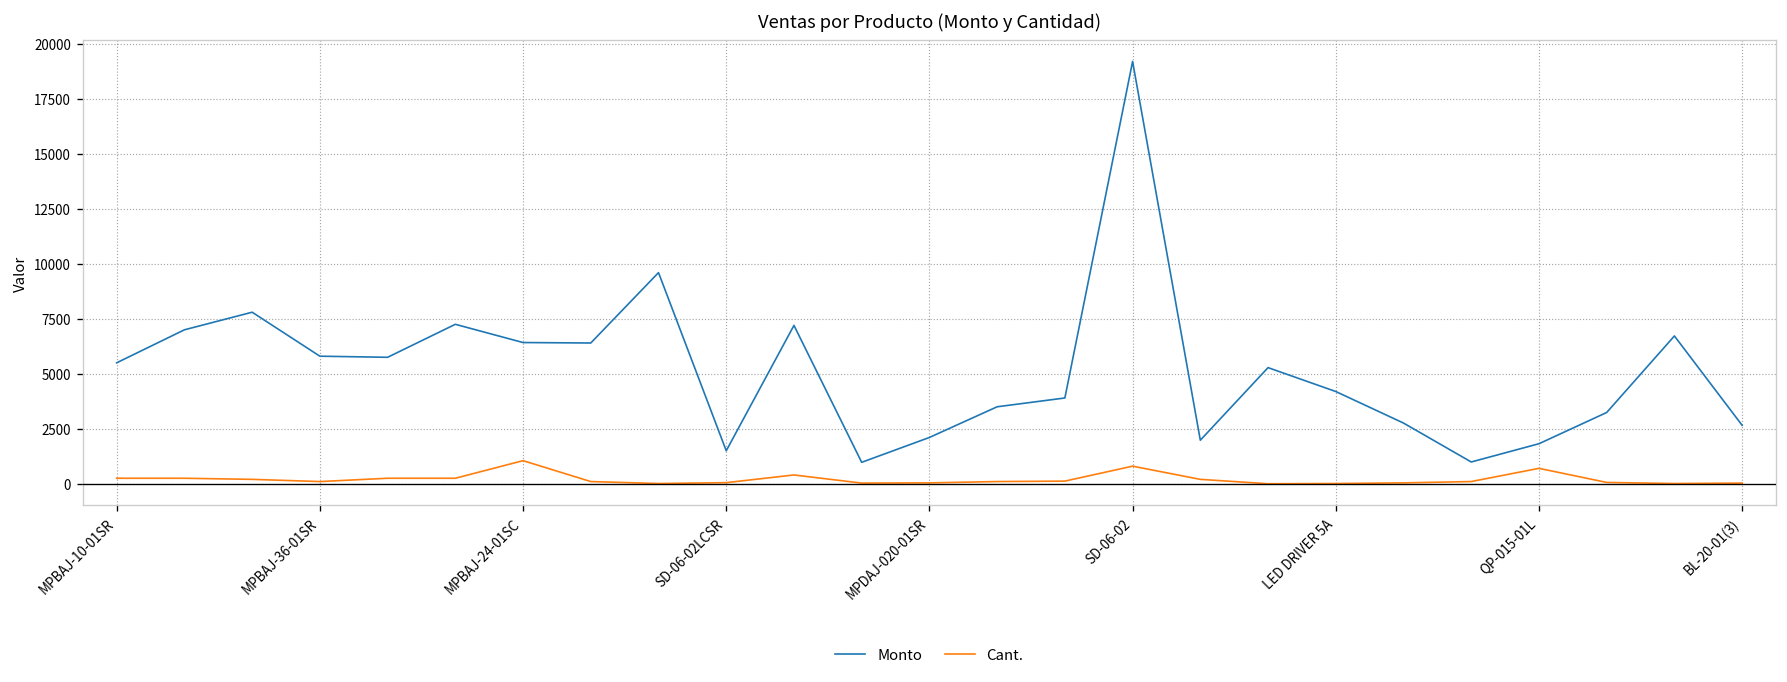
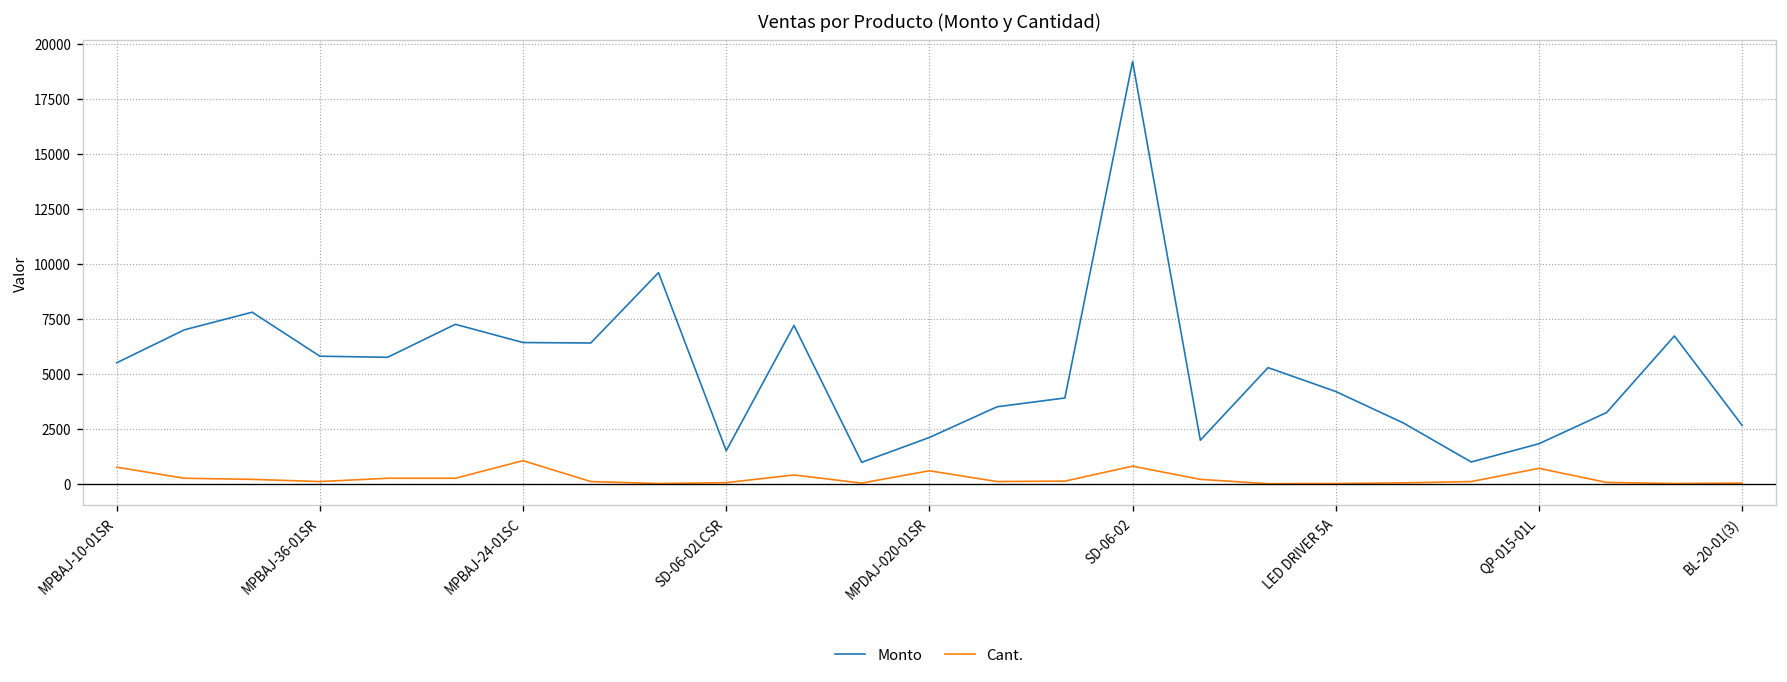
Cant., MPBAJ-10-01SR: 300 -> 800
Cant., MPDAJ-020-01SR: 0 -> 600
